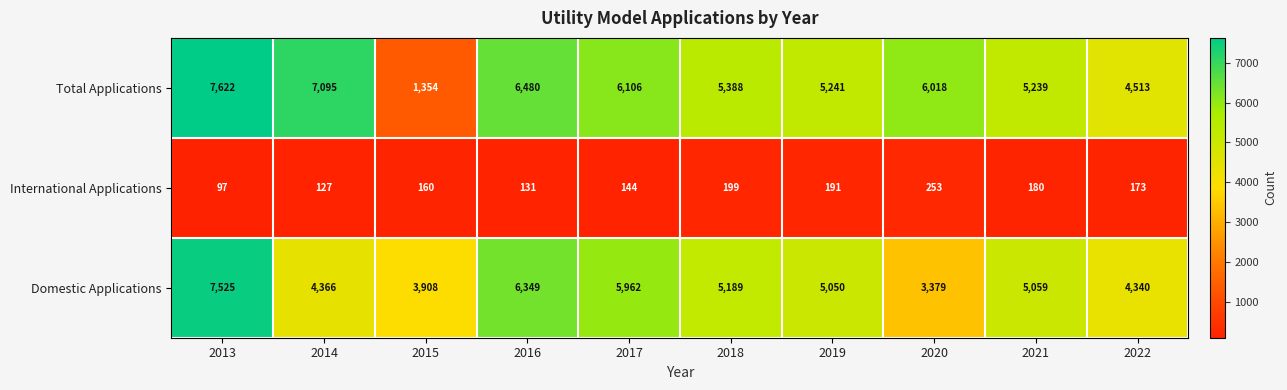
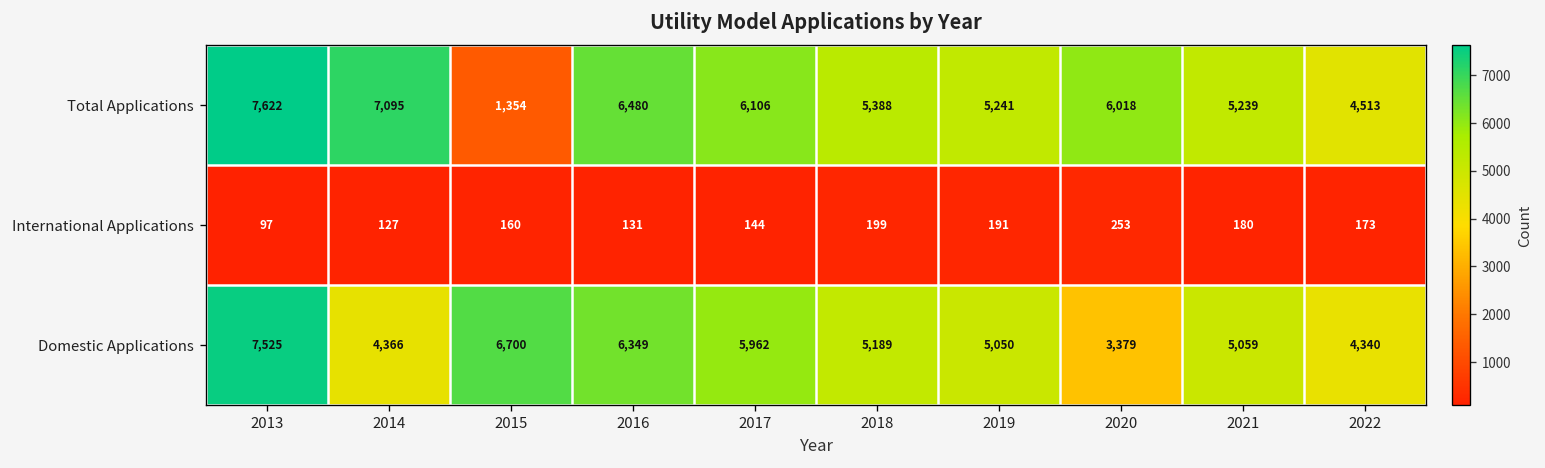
Domestic Applications, 2015: 3,908 -> 6,700
